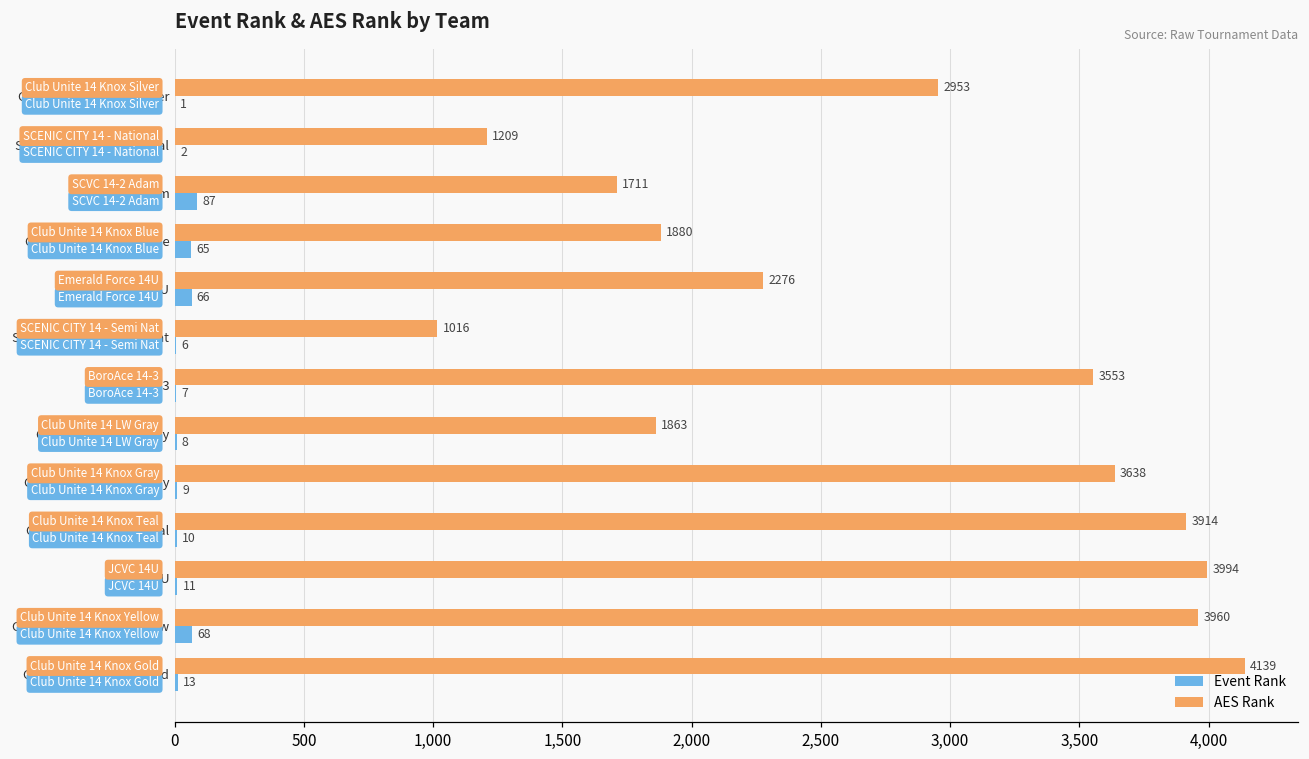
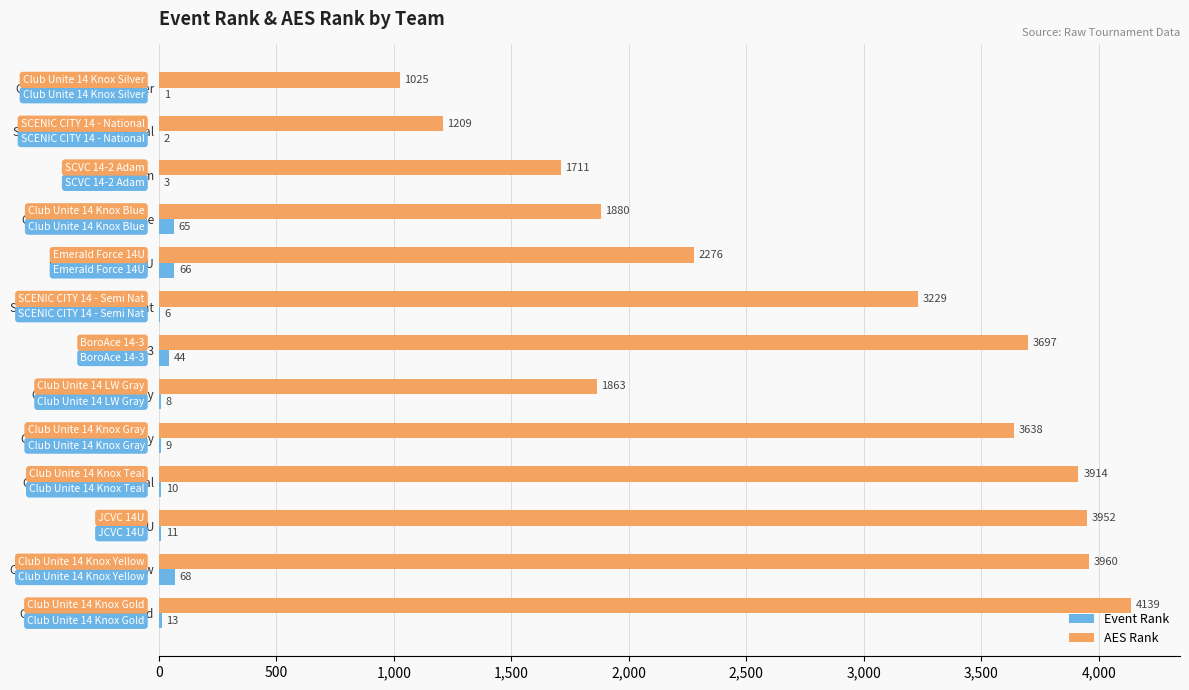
AES Rank, Club Unite 14 Knox Silver: 2953 -> 1025
Event Rank, SCVC 14-2 Adam: 87 -> 3
AES Rank, SCENIC CITY 14 - Semi Nat: 1016 -> 3229
AES Rank, BoroAce 14-3: 3553 -> 3697
Event Rank, BoroAce 14-3: 7 -> 44
AES Rank, JCVC 14U: 3994 -> 3952
